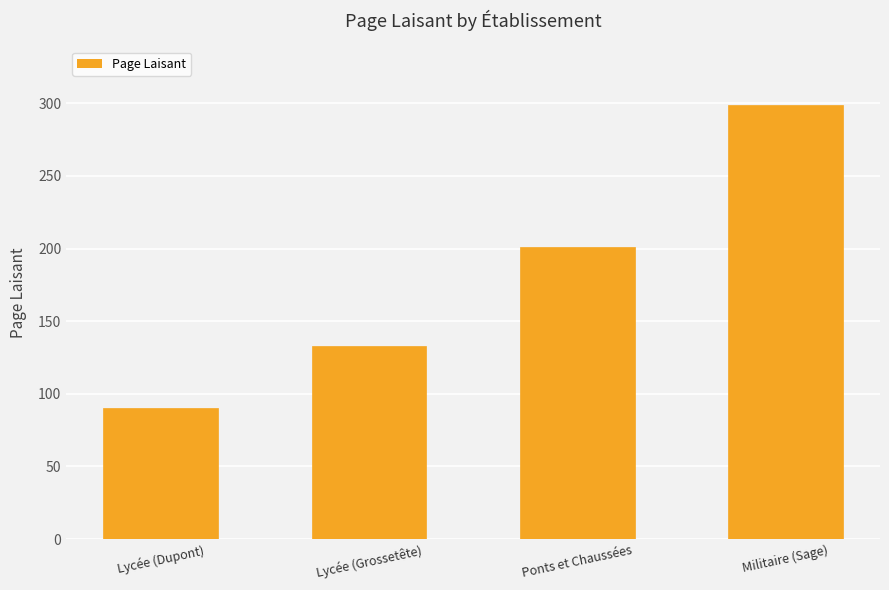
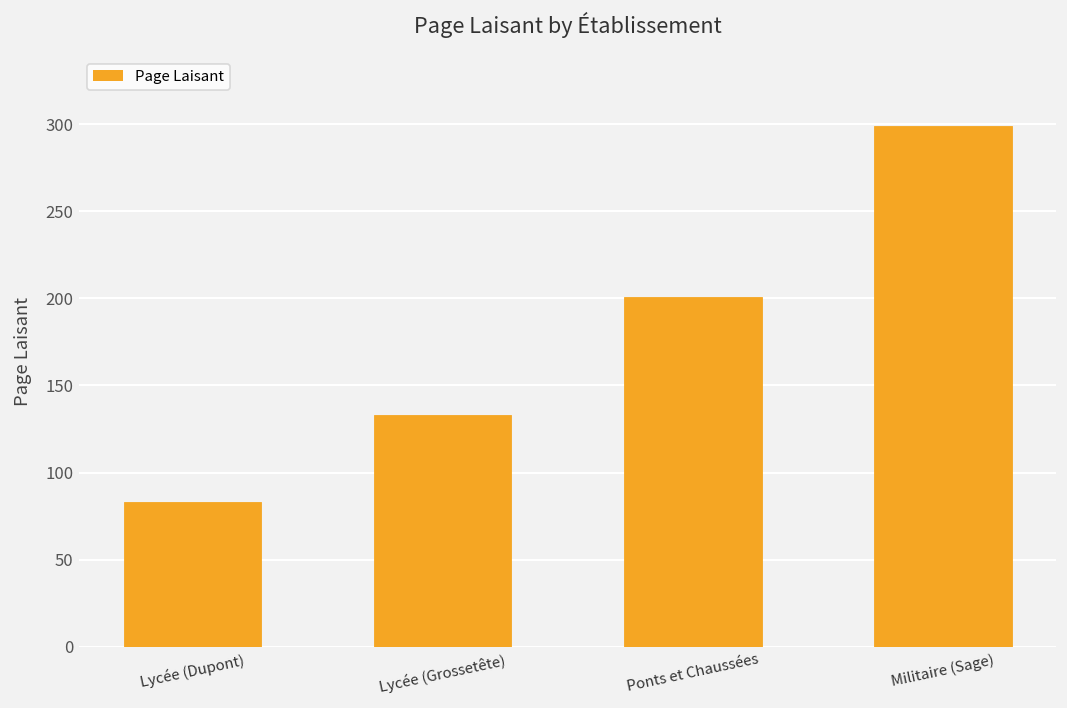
Lycée (Dupont): 90 -> 83
